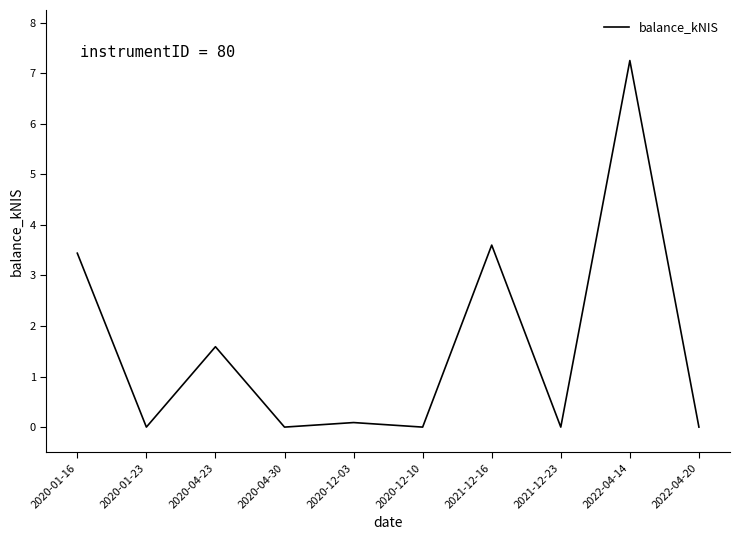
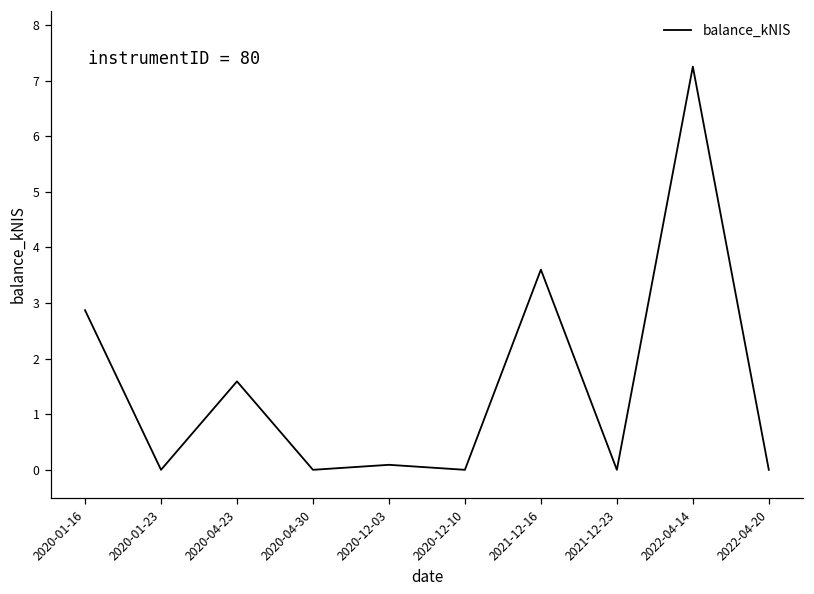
2020-01-16: 3.4 -> 2.9
